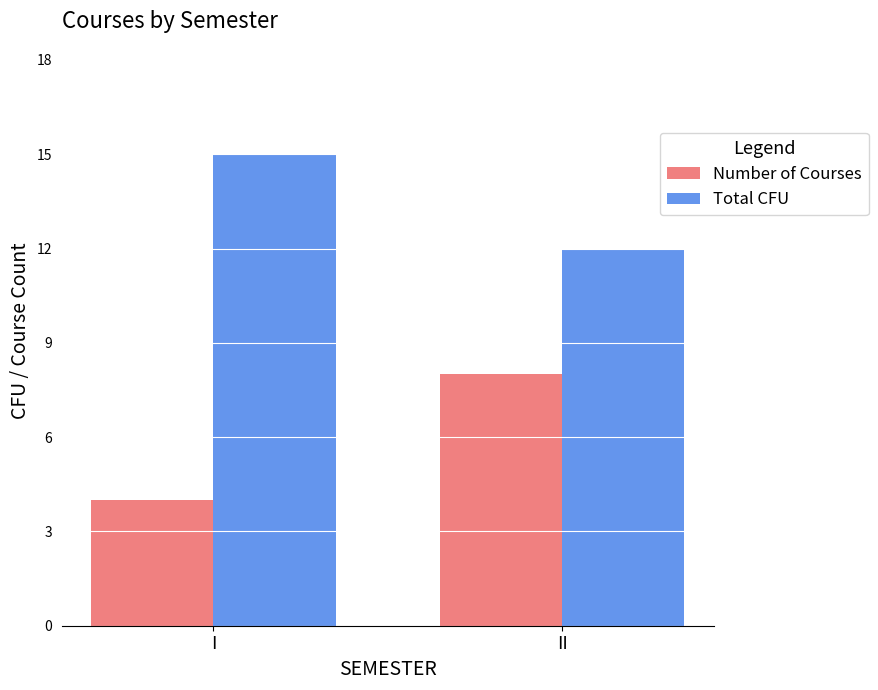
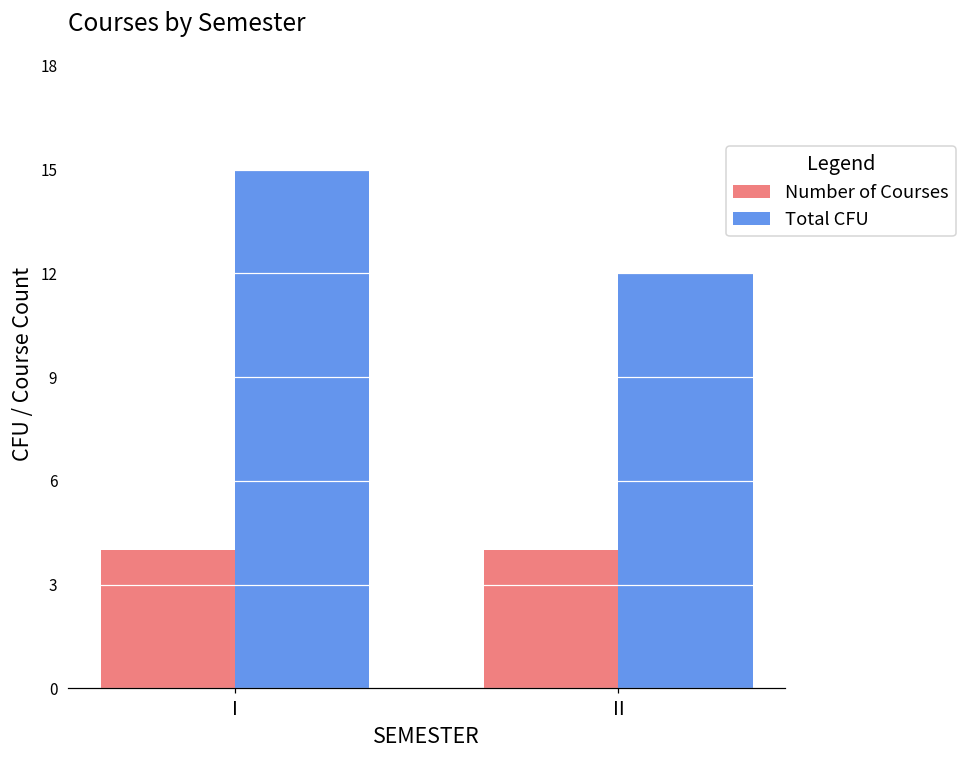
Number of Courses, II: 8 -> 4
